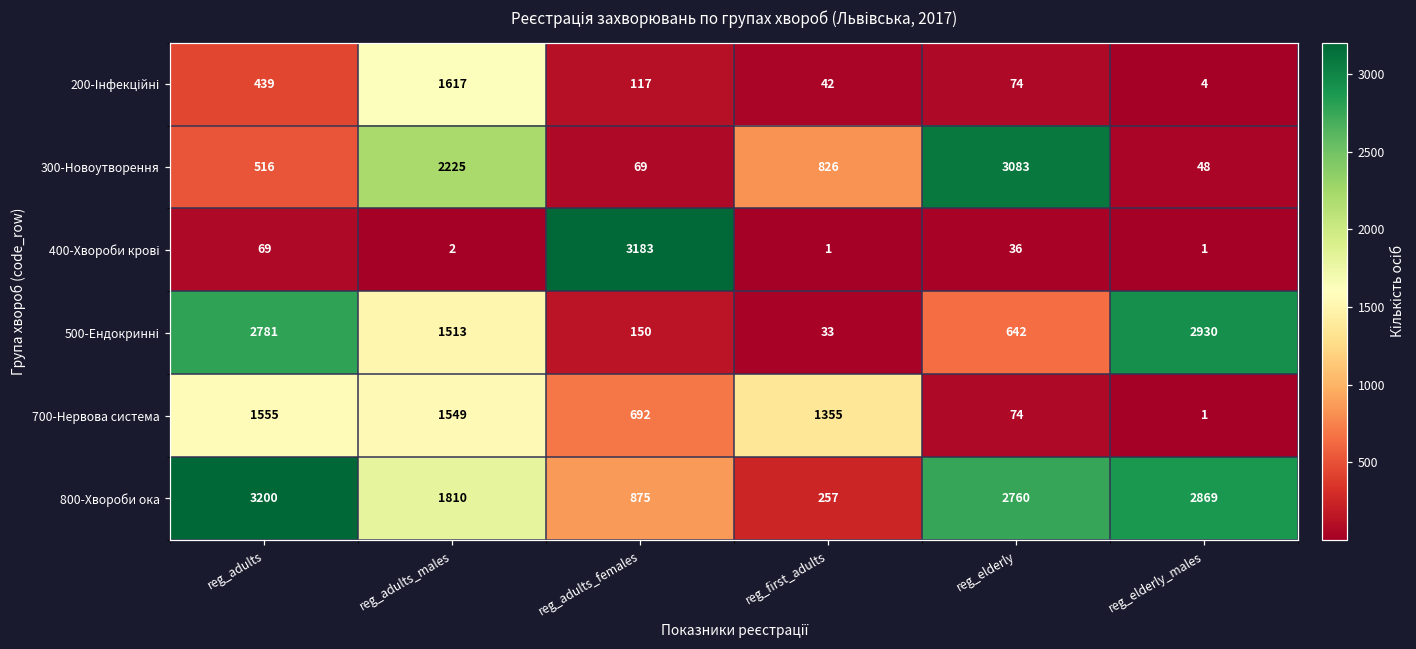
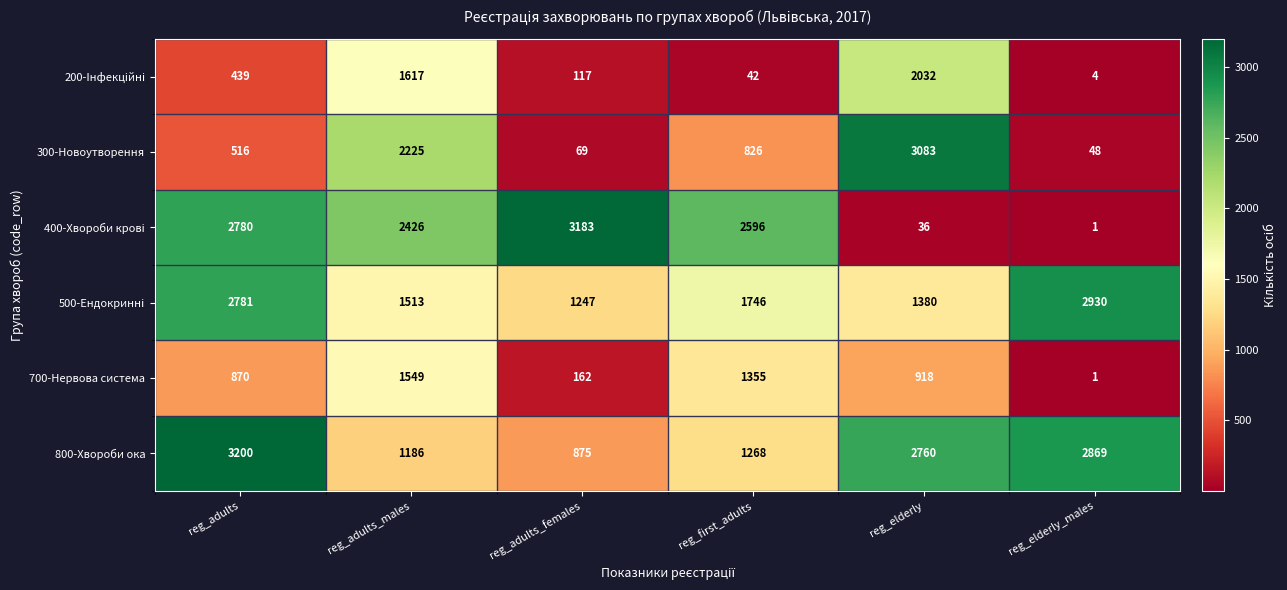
200-Інфекційні, reg_elderly: 74 -> 2032
400-Хвороби крові, reg_adults: 69 -> 2780
400-Хвороби крові, reg_adults_males: 2 -> 2426
400-Хвороби крові, reg_first_adults: 1 -> 2596
500-Ендокринні, reg_adults_females: 150 -> 1247
500-Ендокринні, reg_first_adults: 33 -> 1746
500-Ендокринні, reg_elderly: 642 -> 1380
700-Нервова система, reg_adults: 1555 -> 870
700-Нервова система, reg_adults_females: 692 -> 162
700-Нервова система, reg_elderly: 74 -> 918
800-Хвороби ока, reg_adults_males: 1810 -> 1186
800-Хвороби ока, reg_first_adults: 257 -> 1268
